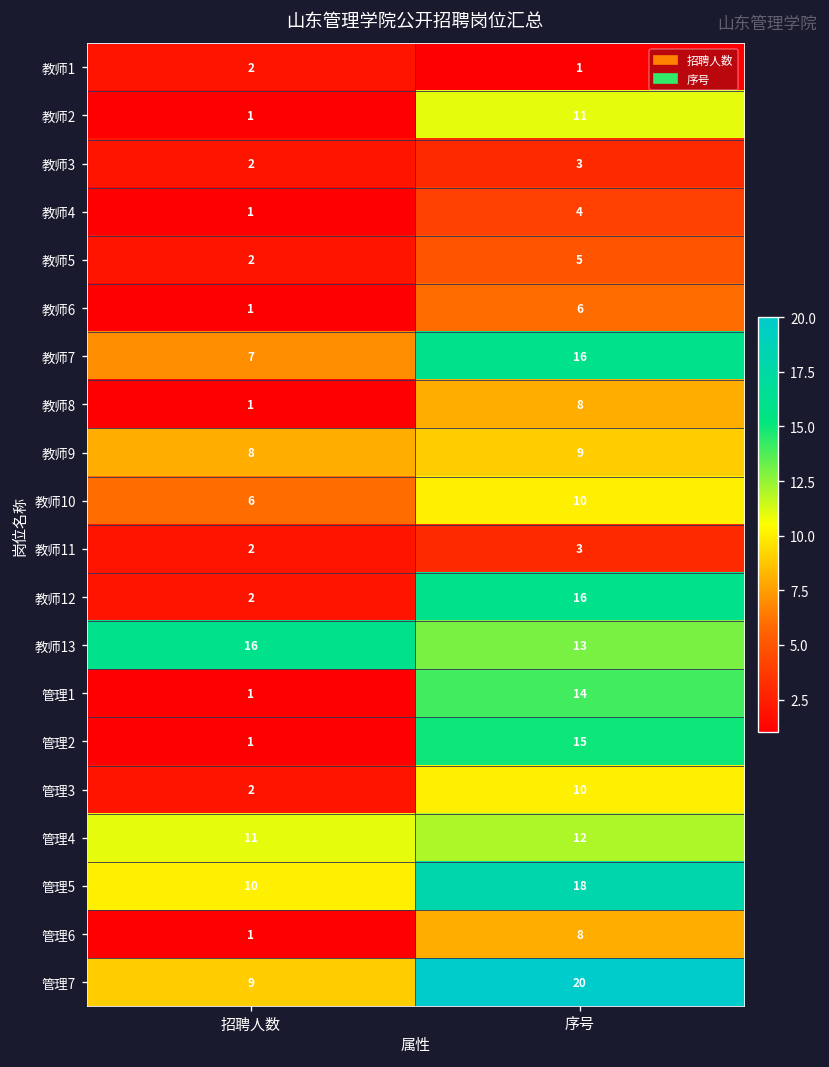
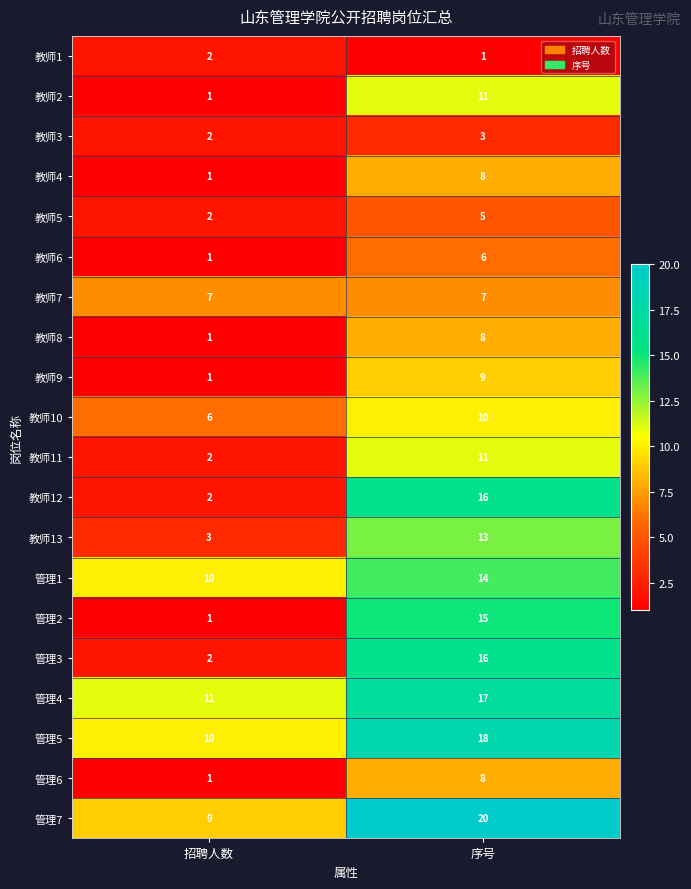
教师4, 序号: 4 -> 8
教师7, 序号: 16 -> 7
教师9, 招聘人数: 8 -> 1
教师11, 序号: 3 -> 11
教师13, 招聘人数: 16 -> 3
管理1, 招聘人数: 1 -> 10
管理3, 序号: 10 -> 16
管理4, 序号: 12 -> 17
